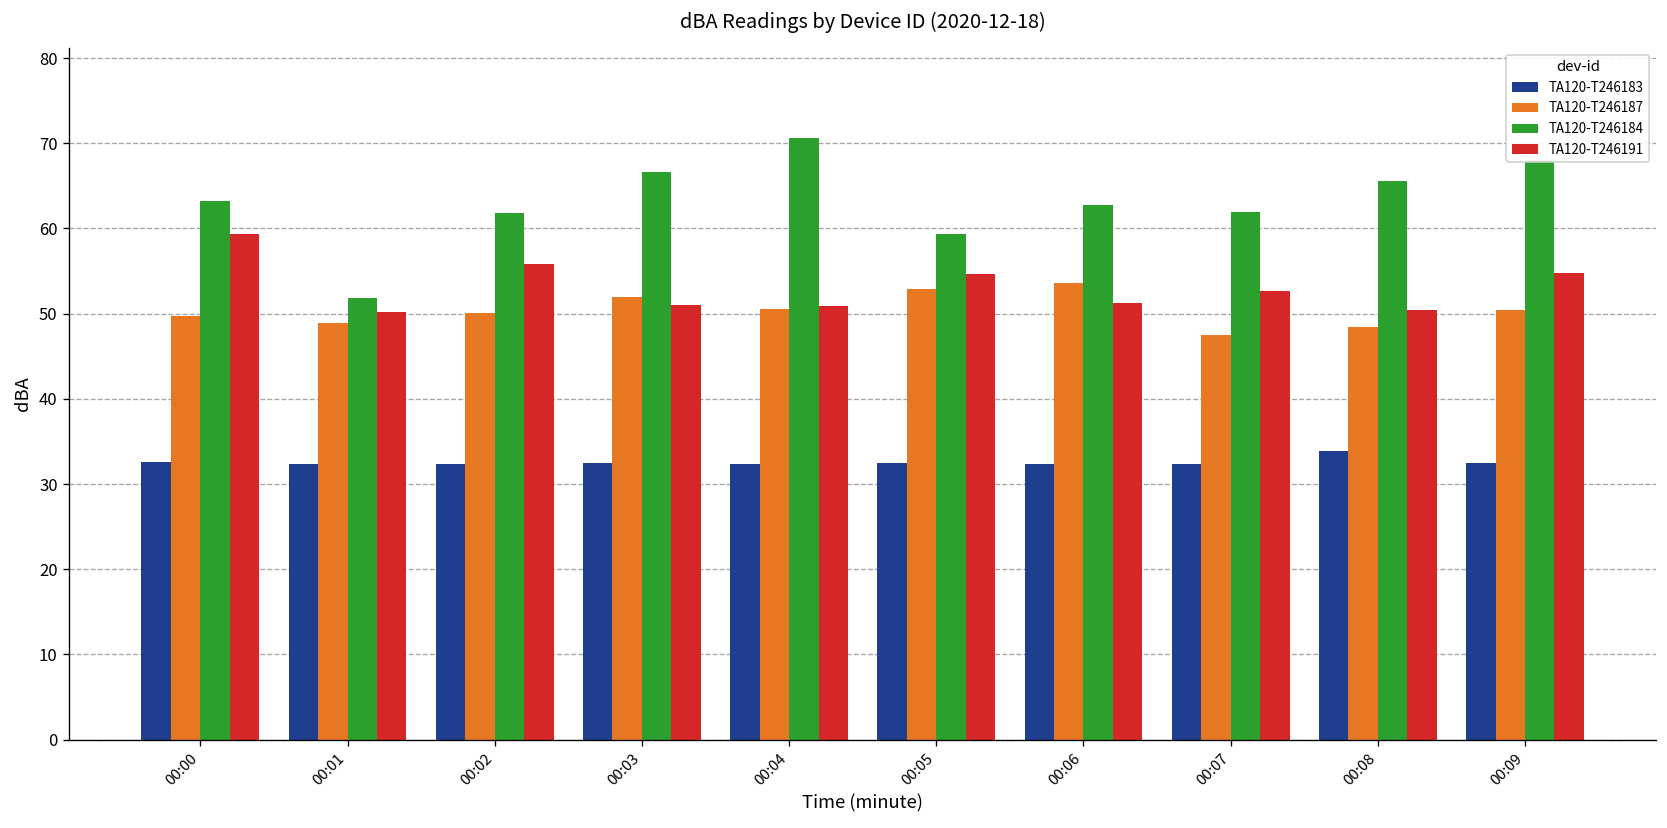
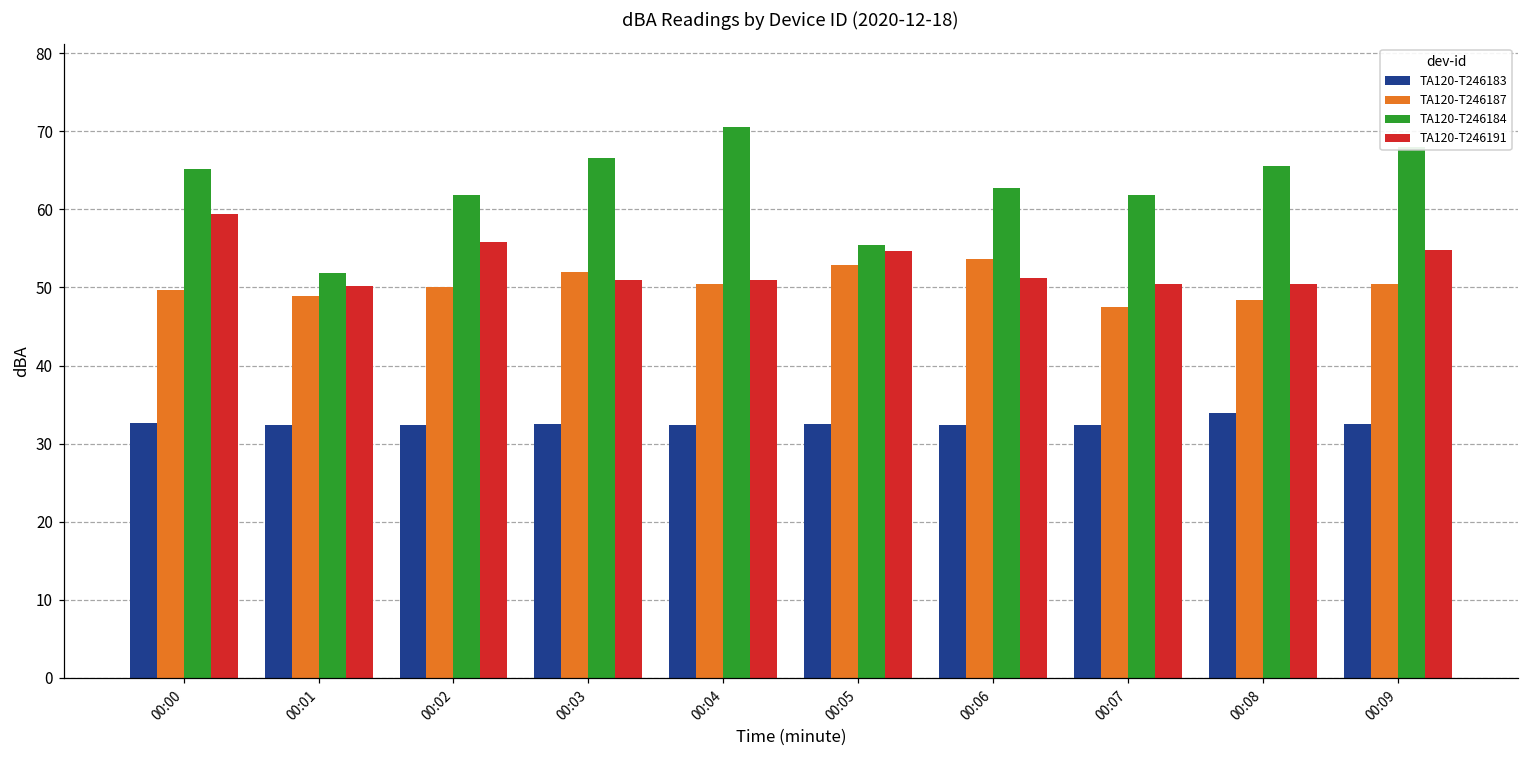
TA120-T246184, 00:00: 63 -> 65
TA120-T246184, 00:05: 59 -> 56
TA120-T246191, 00:07: 53 -> 50
